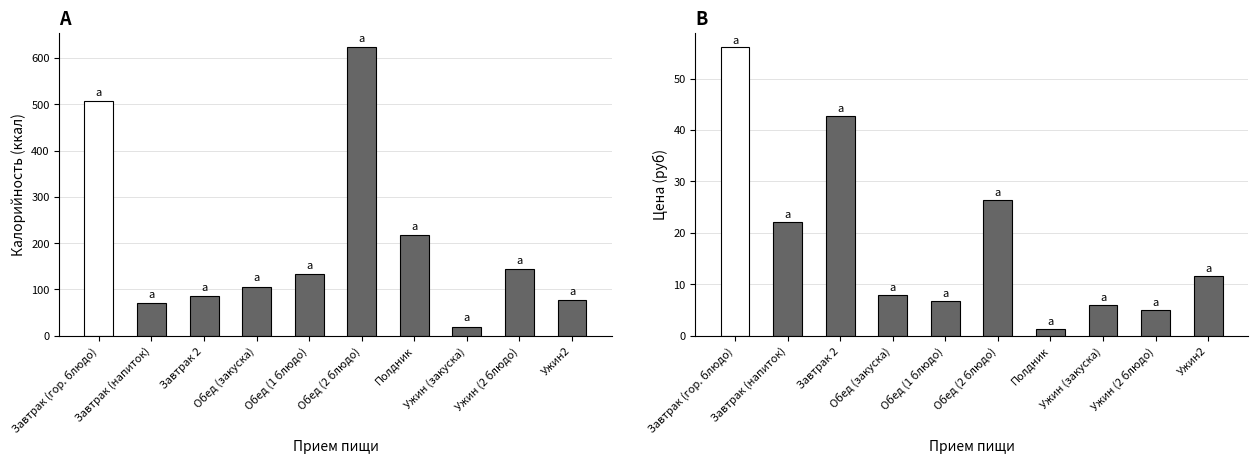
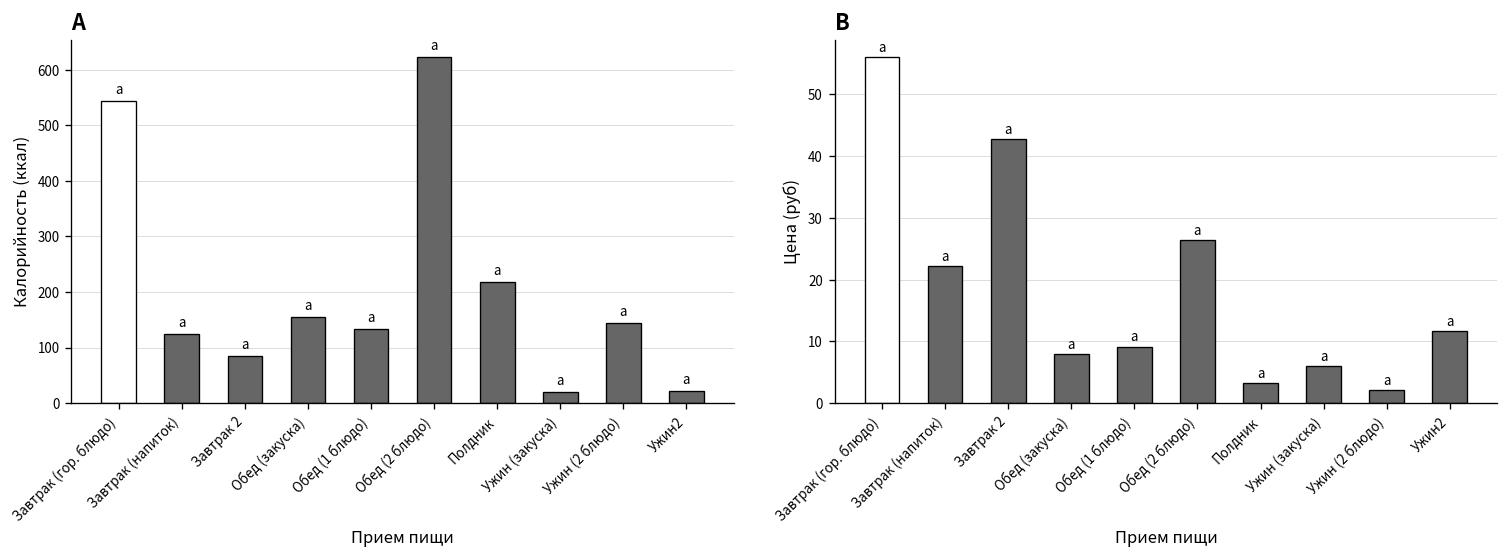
A, Завтрак (гор. блюдо): 510 -> 540
A, Завтрак (напиток): 70 -> 130
A, Обед (закуска): 110 -> 160
A, Ужин2: 80 -> 20
B, Обед (1 блюдо): 7 -> 9
B, Полдник: 1 -> 3
B, Ужин (2 блюдо): 5 -> 2
